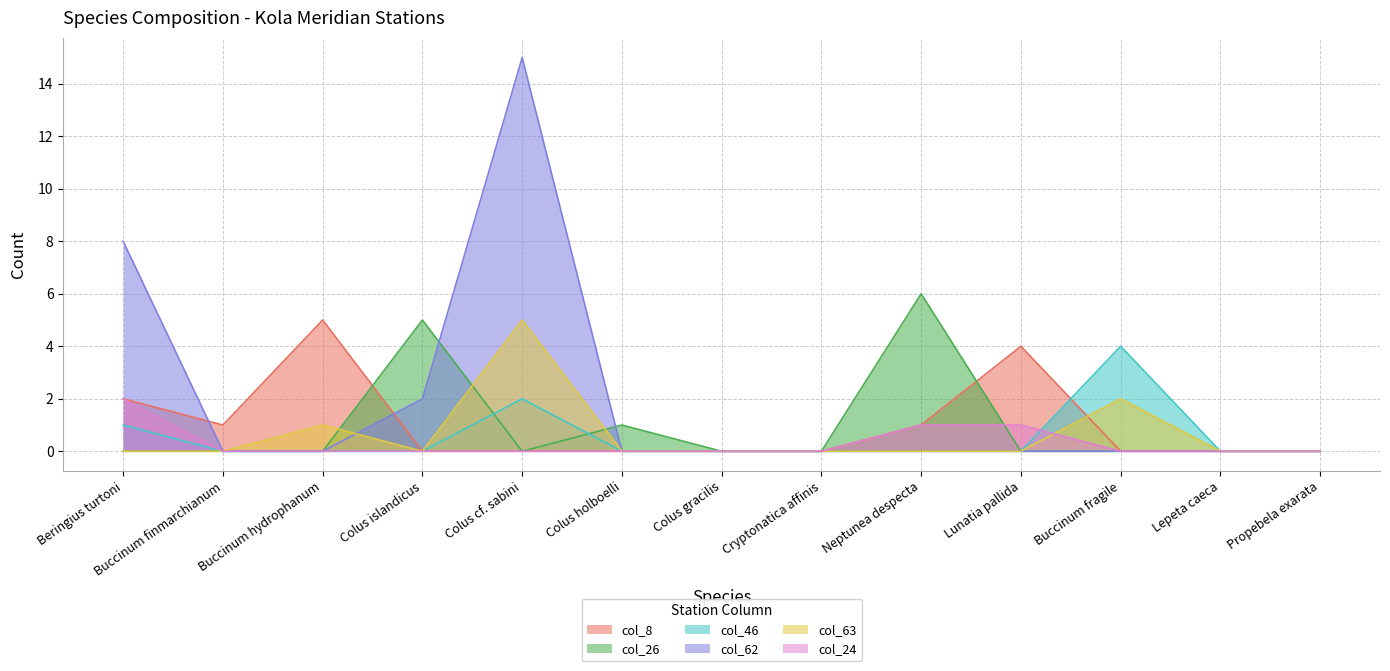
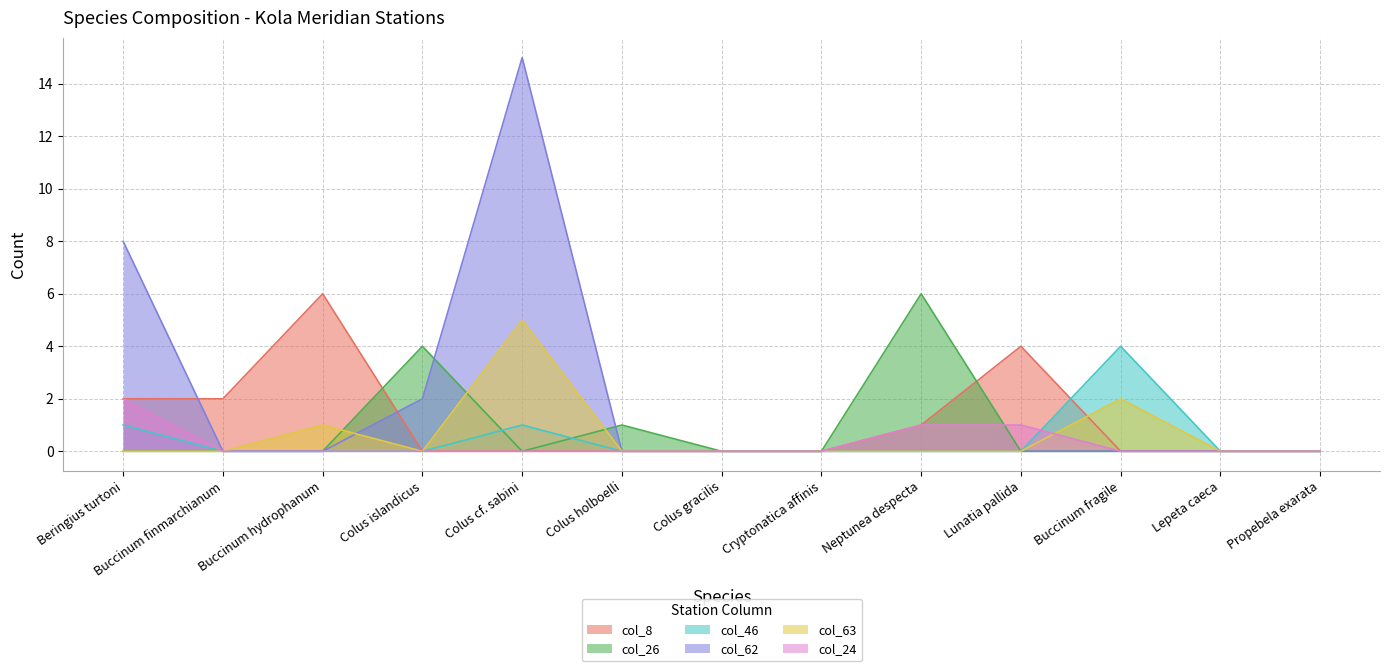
col_8, Buccinum finmarchianum: 1 -> 2
col_8, Buccinum hydrophanum: 5 -> 6
col_26, Colus islandicus: 5 -> 4
col_46, Colus cf. sabini: 2 -> 1
